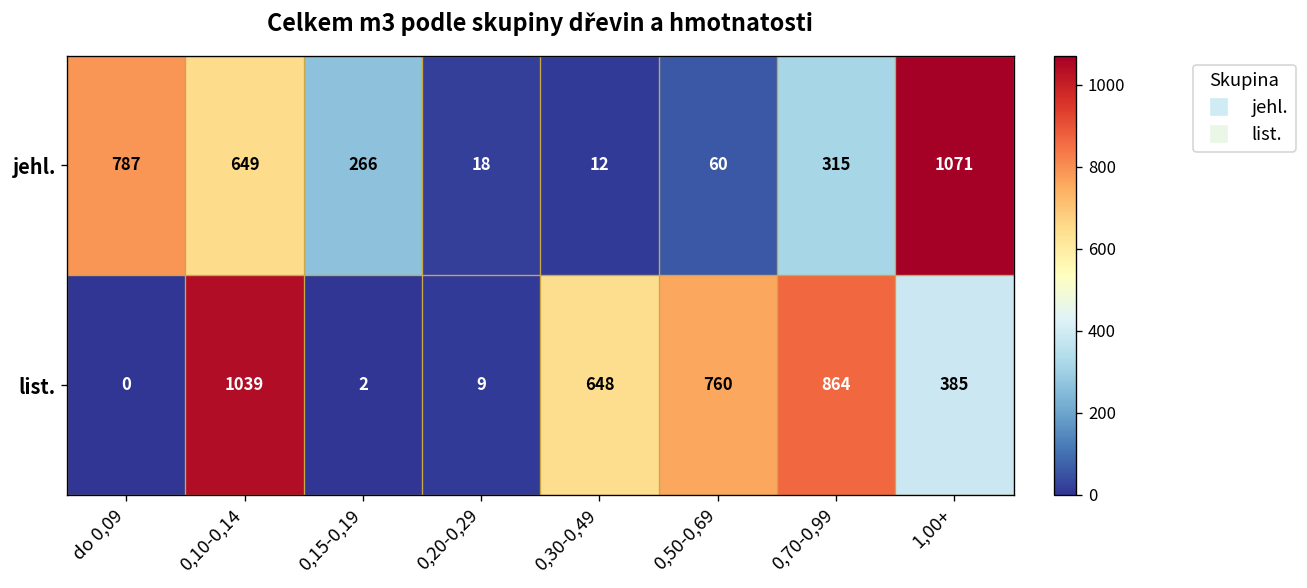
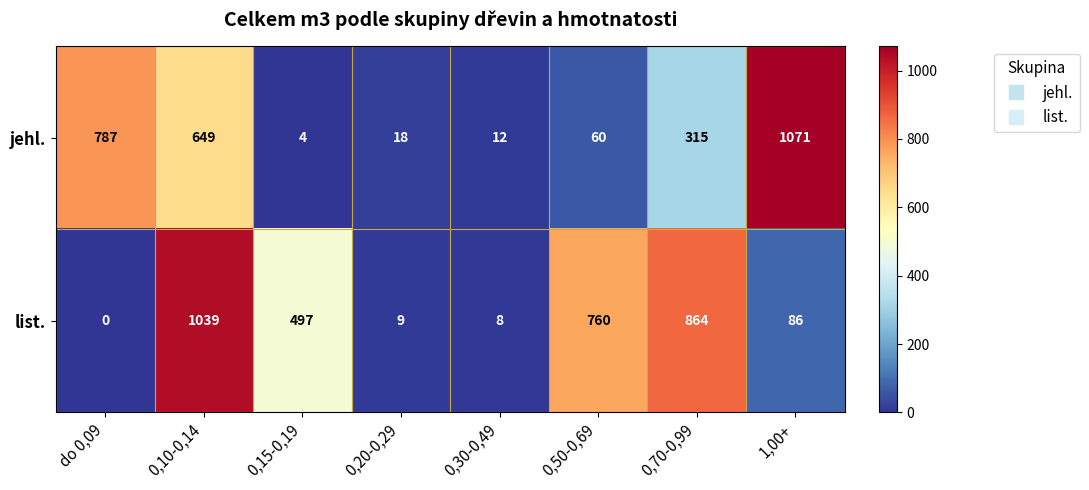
jehl., 0,15-0,19: 266 -> 4
list., 0,15-0,19: 2 -> 497
list., 0,30-0,49: 648 -> 8
list., 1,00+: 385 -> 86
